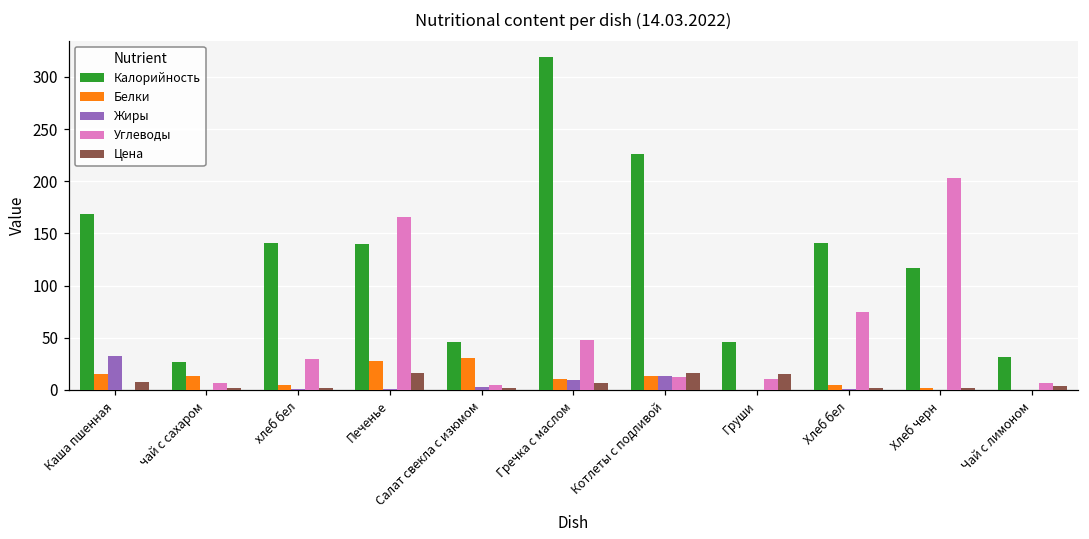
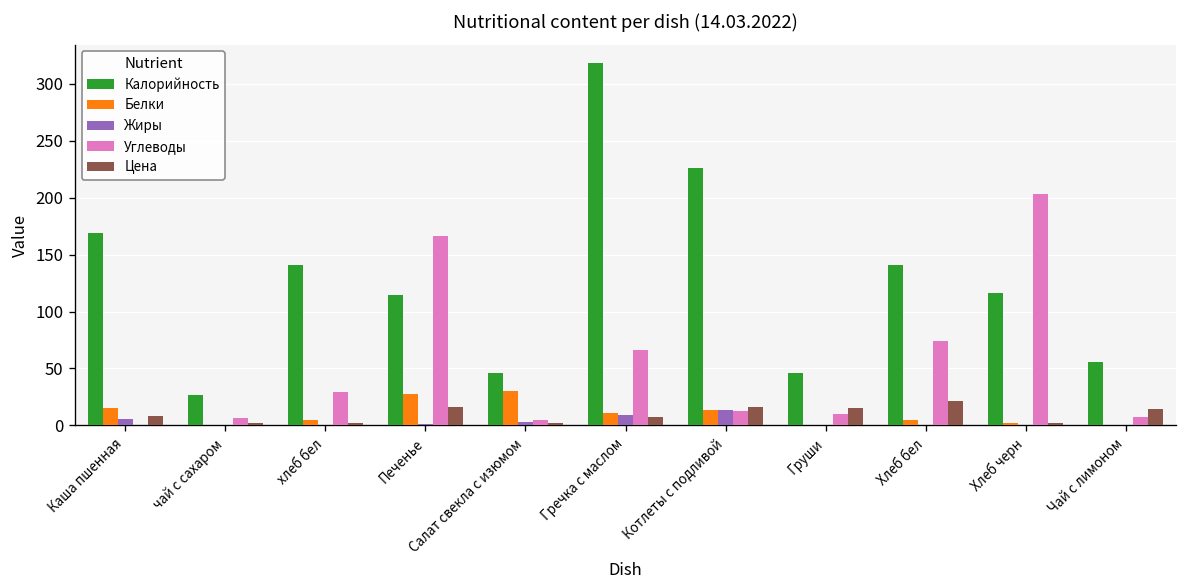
Жиры, Каша пшенная: 30 -> 10
Белки, чай с сахаром: 10 -> 0
Калорийность, Печенье: 140 -> 110
Углеводы, Гречка с маслом: 50 -> 70
Цена, Хлеб бел: 0 -> 20
Калорийность, Чай с лимоном: 30 -> 60
Цена, Чай с лимоном: 0 -> 10
